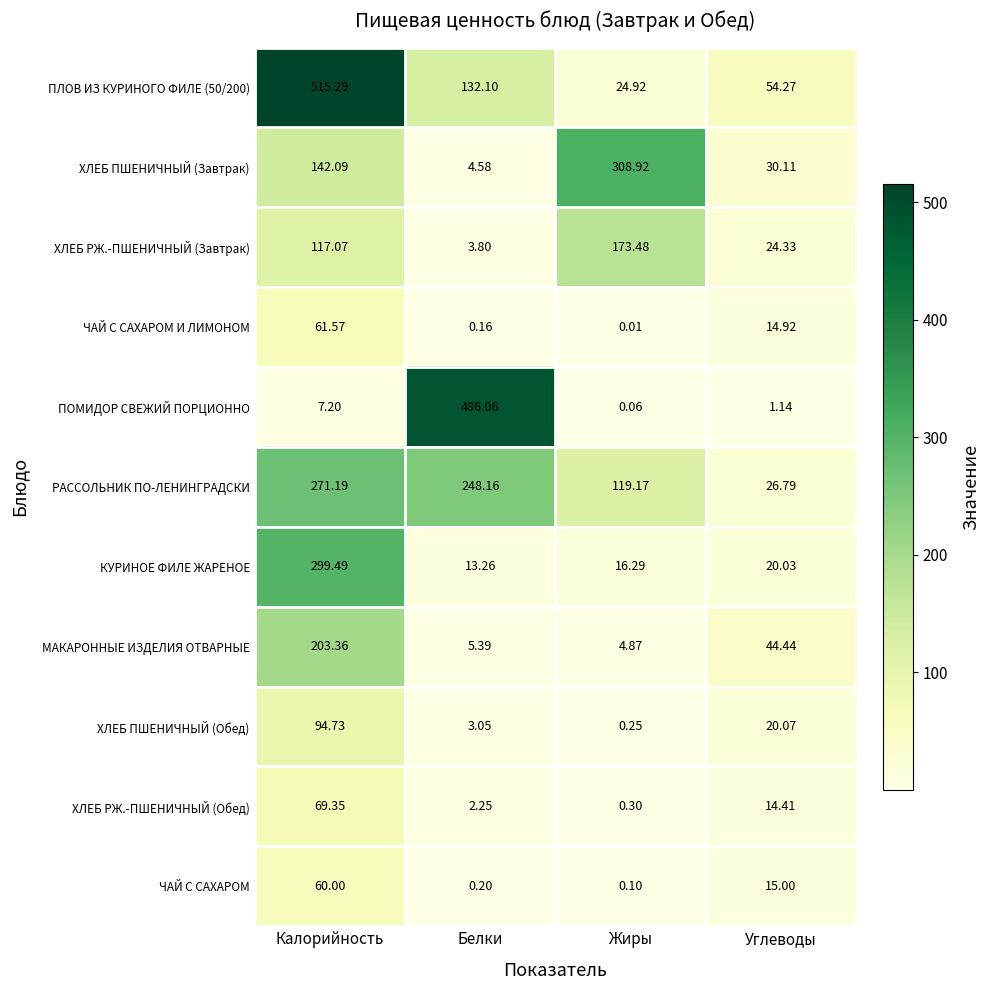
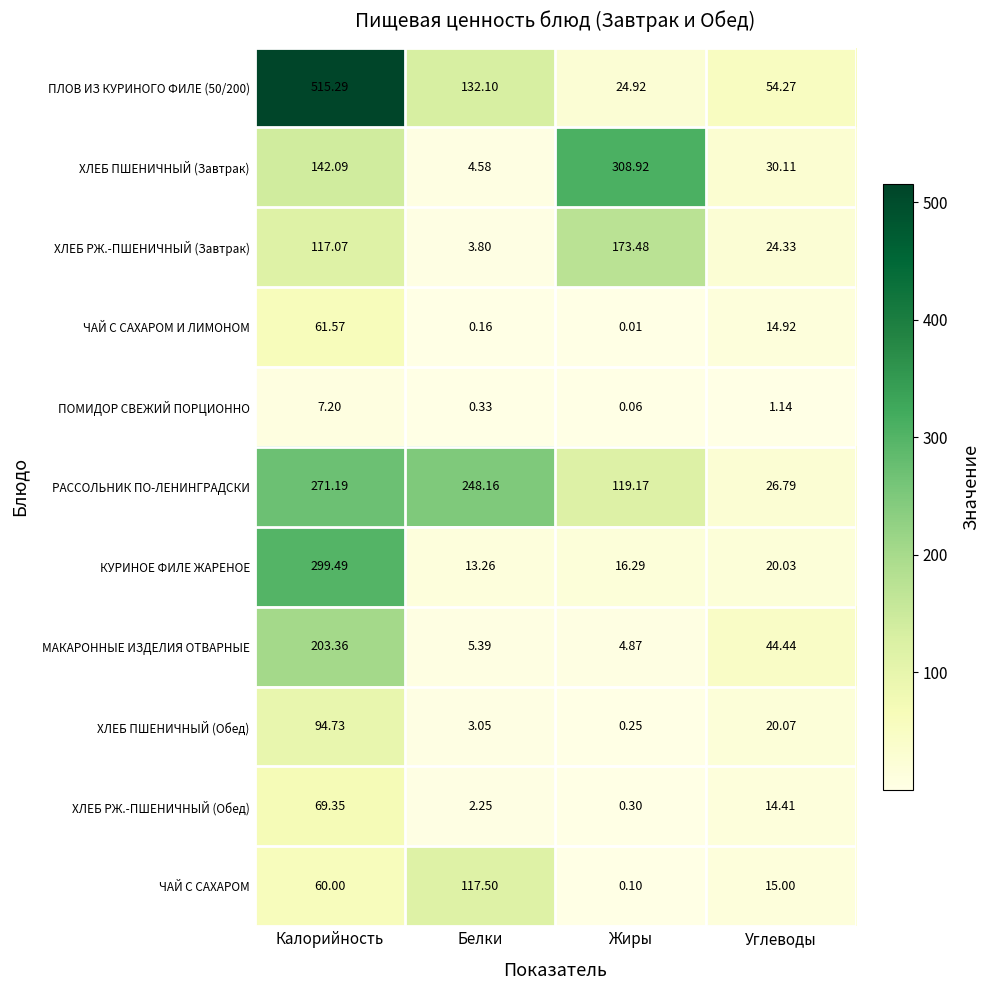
ПОМИДОР СВЕЖИЙ ПОРЦИОННО, Белки: 486.06 -> 0.33
ЧАЙ С САХАРОМ, Белки: 0.20 -> 117.50
